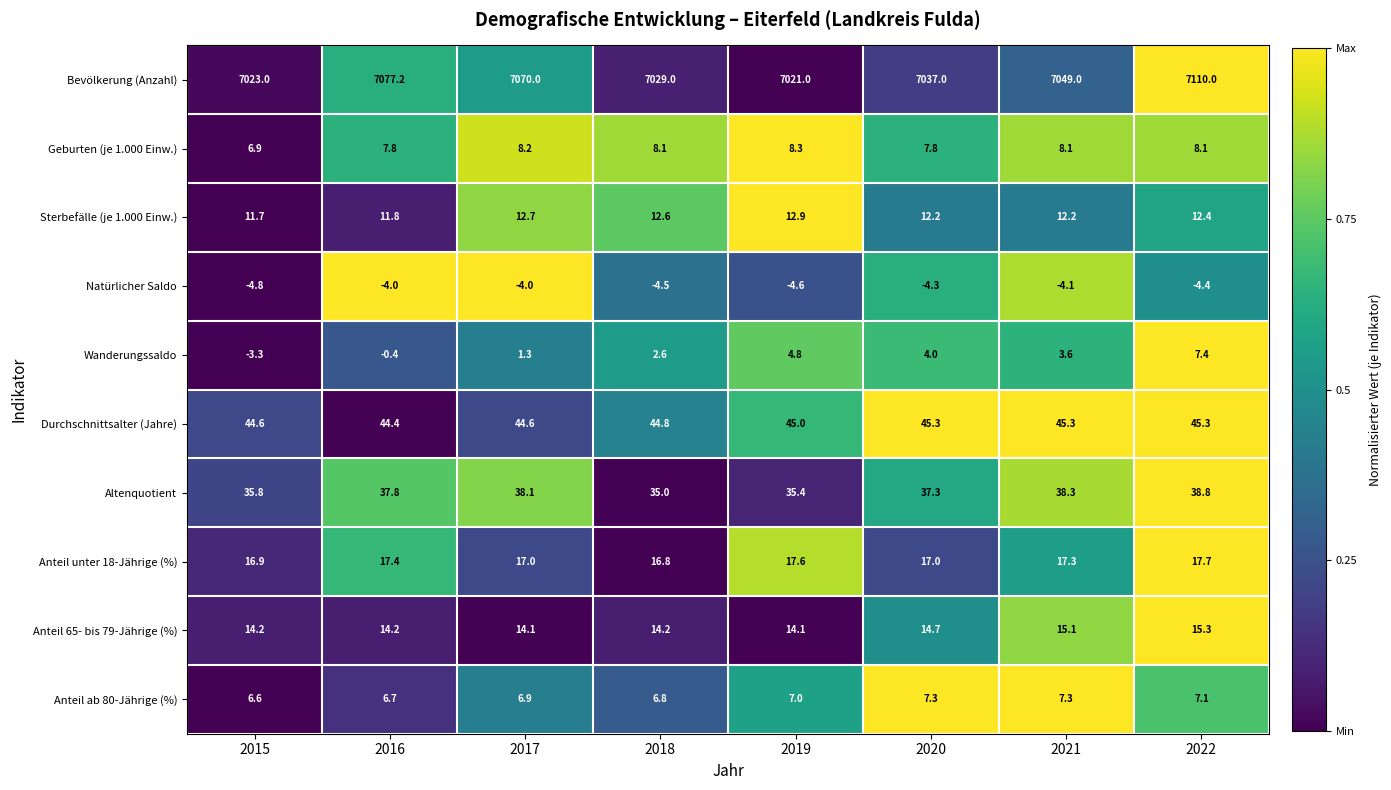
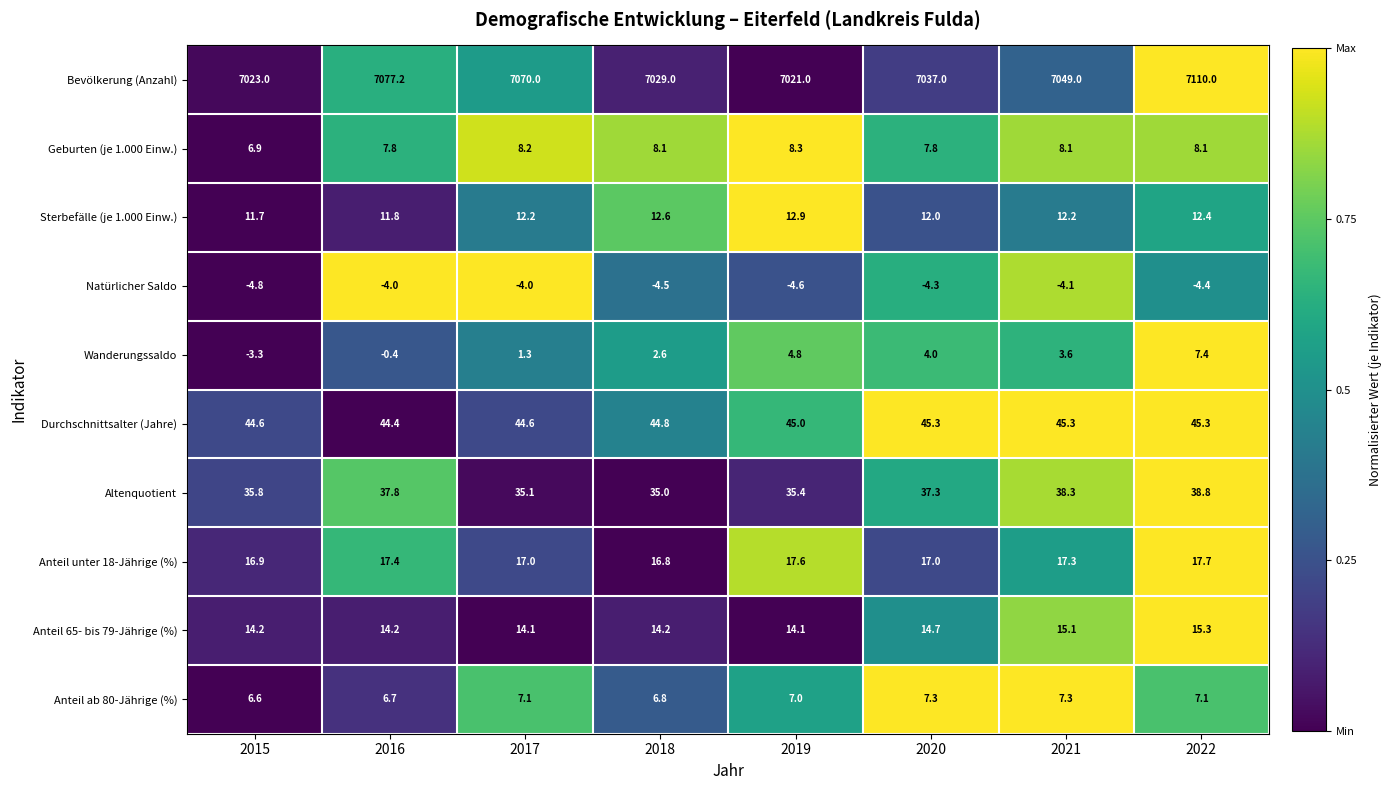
Sterbefälle (je 1.000 Einw.), 2017: 12.7 -> 12.2
Sterbefälle (je 1.000 Einw.), 2020: 12.2 -> 12.0
Altenquotient, 2017: 38.1 -> 35.1
Anteil ab 80-Jährige (%), 2017: 6.9 -> 7.1
